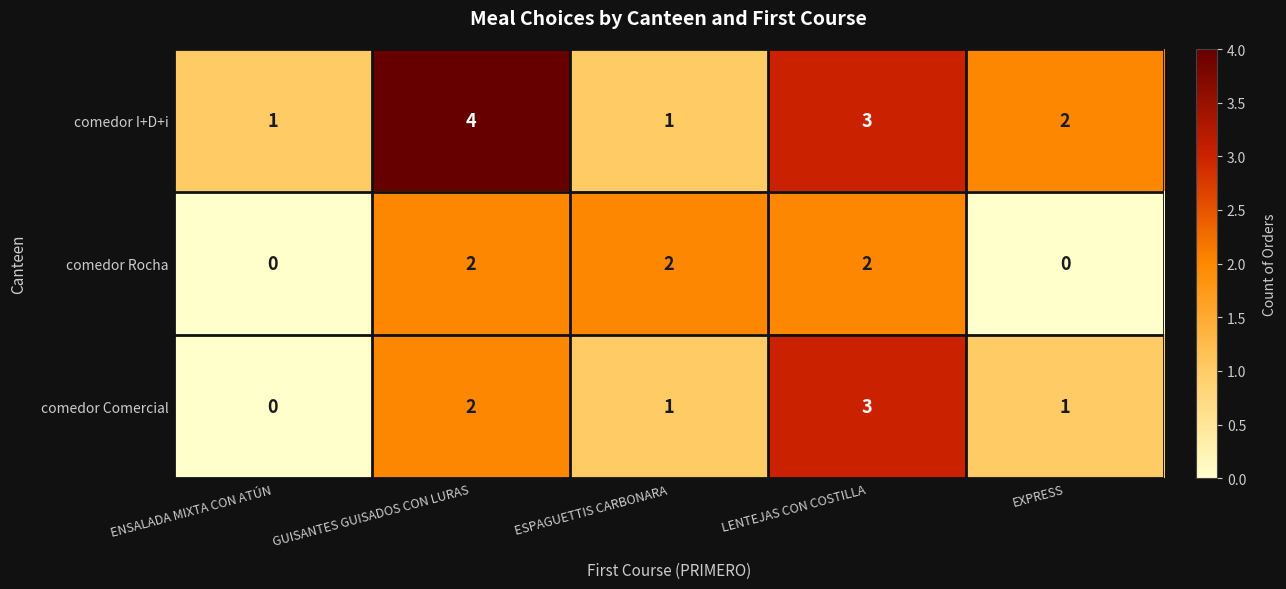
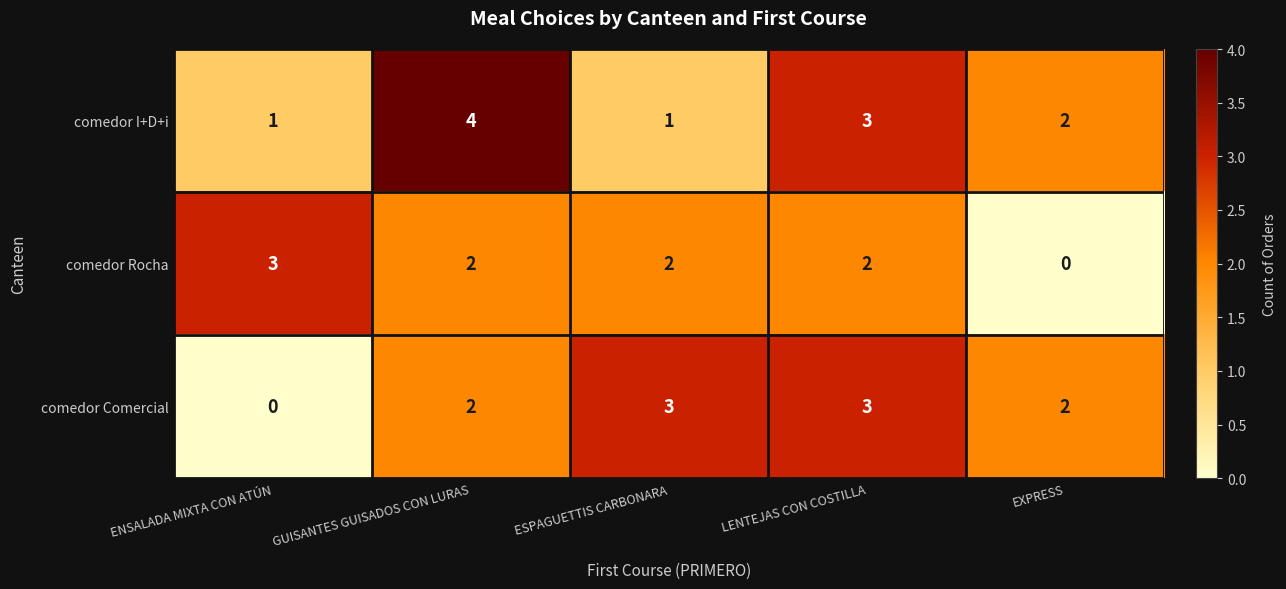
comedor Rocha, ENSALADA MIXTA CON ATÚN: 0 -> 3
comedor Comercial, ESPAGUETTIS CARBONARA: 1 -> 3
comedor Comercial, EXPRESS: 1 -> 2
